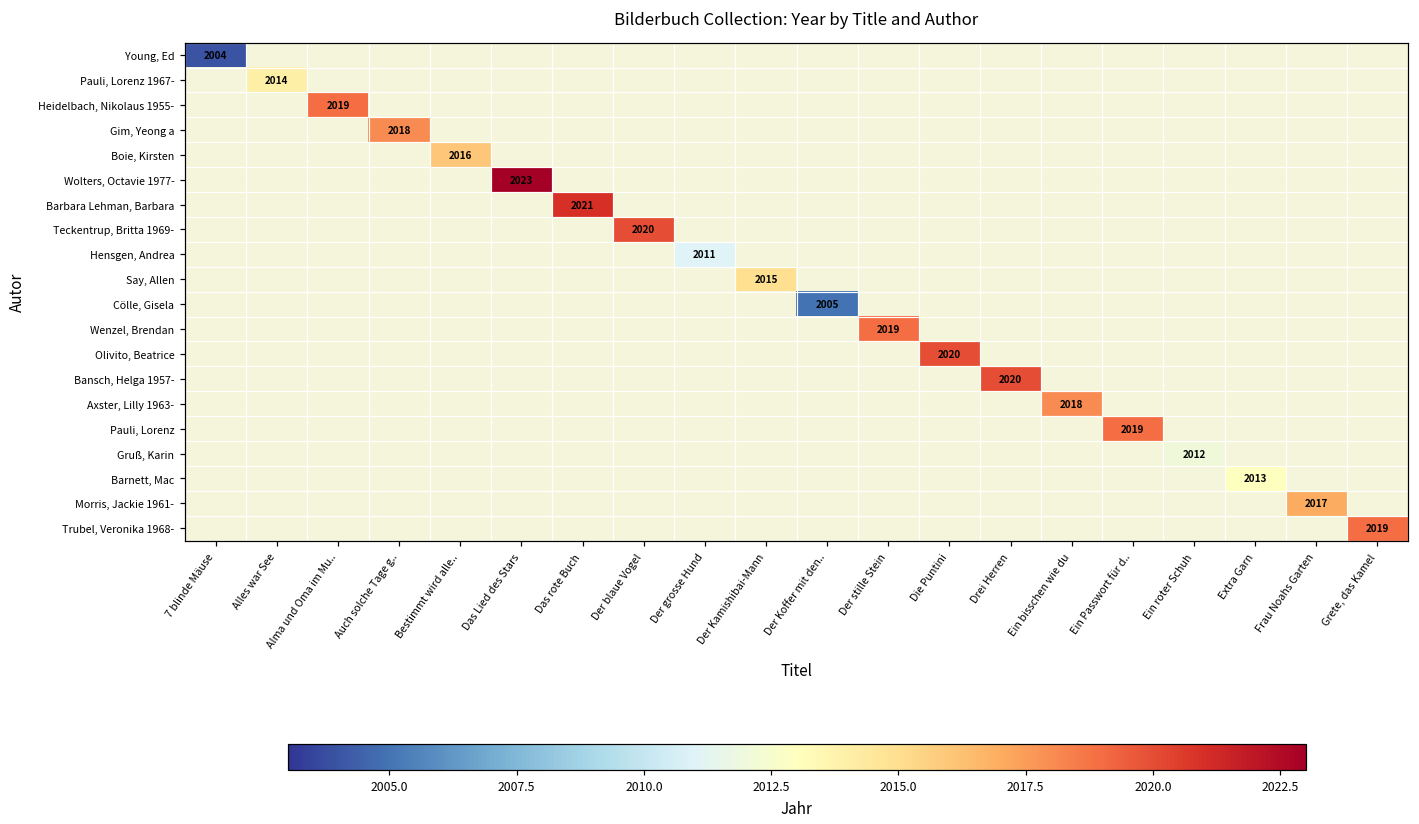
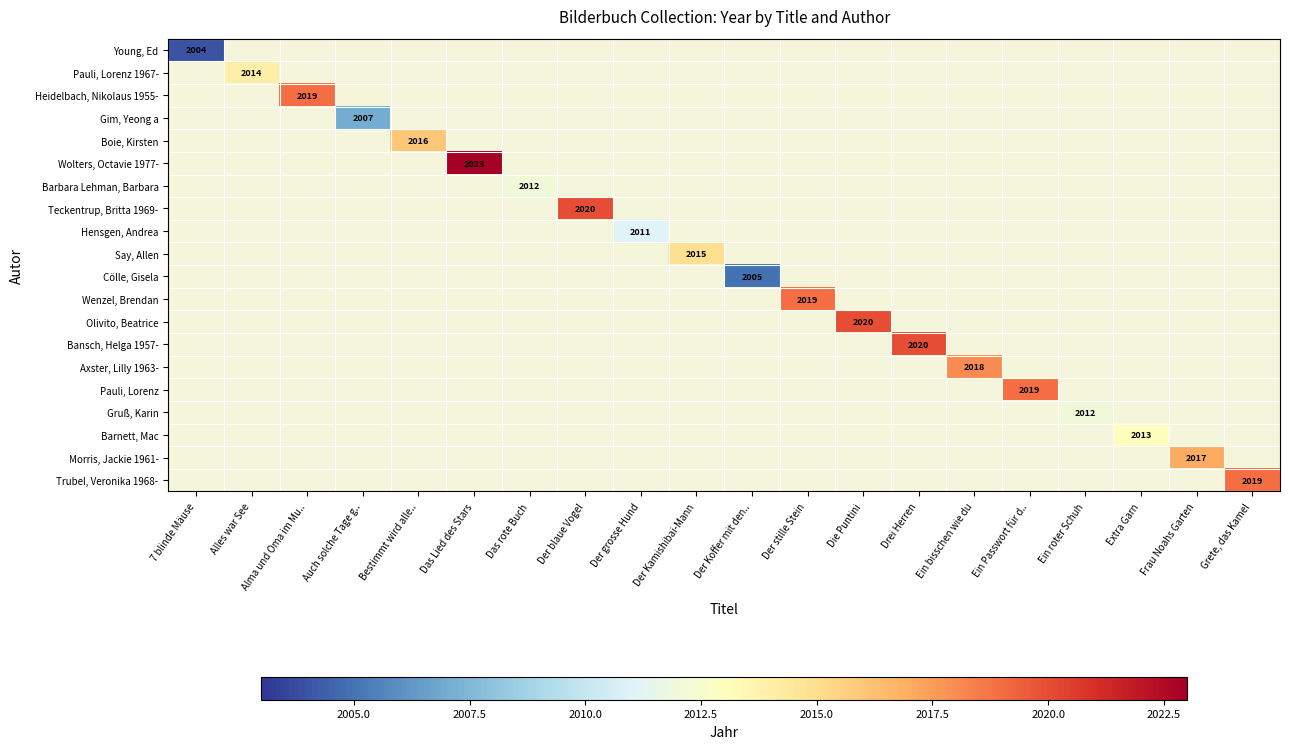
Gim, Yeong a, Auch solche Tage g..: 2018 -> 2007
Barbara Lehman, Barbara, Das rote Buch: 2021 -> 2012
